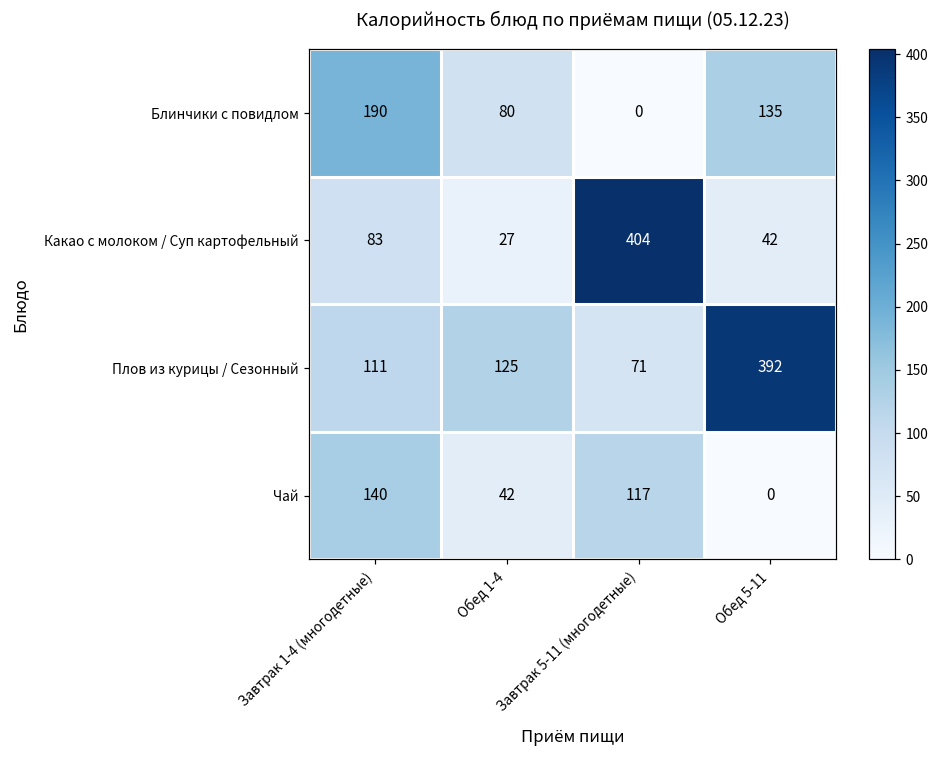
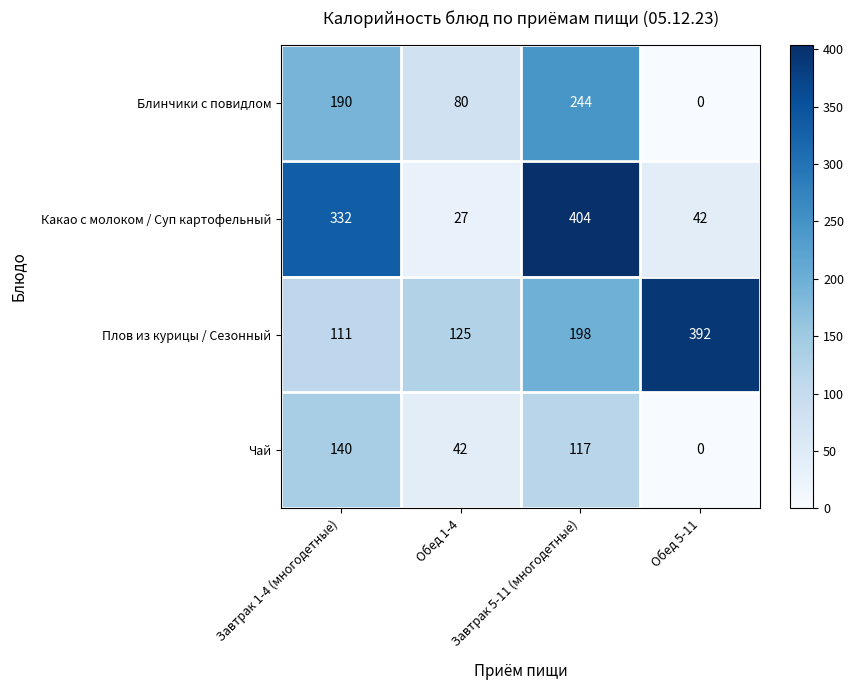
Блинчики с повидлом, Завтрак 5-11 (многодетные): 0 -> 244
Блинчики с повидлом, Обед 5-11: 135 -> 0
Какао с молоком / Суп картофельный, Завтрак 1-4 (многодетные): 83 -> 332
Плов из курицы / Сезонный, Завтрак 5-11 (многодетные): 71 -> 198
